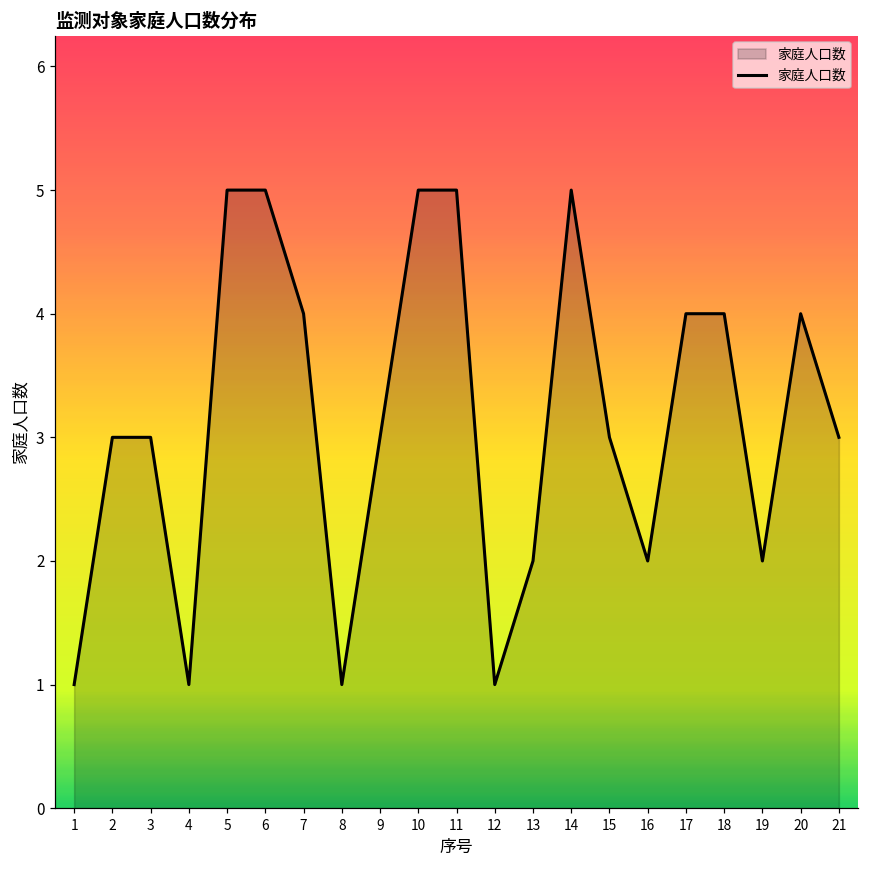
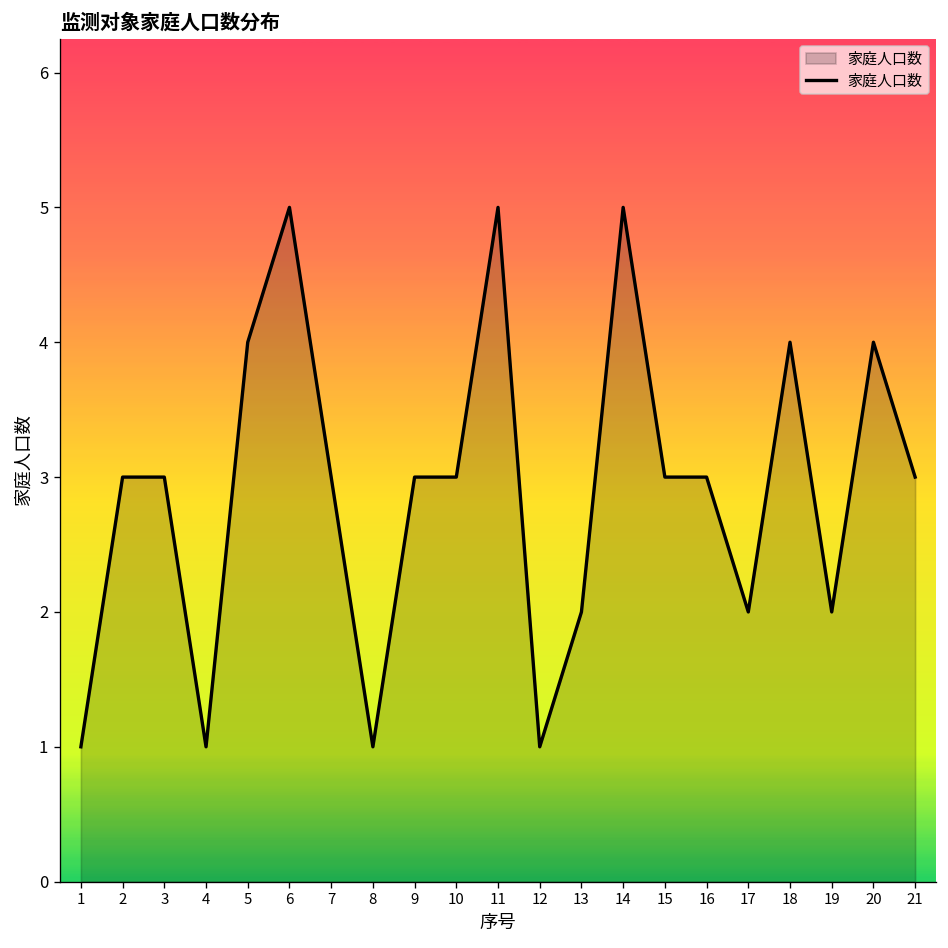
5: 5 -> 4
7: 4 -> 3
10: 5 -> 3
16: 2 -> 3
17: 4 -> 2
